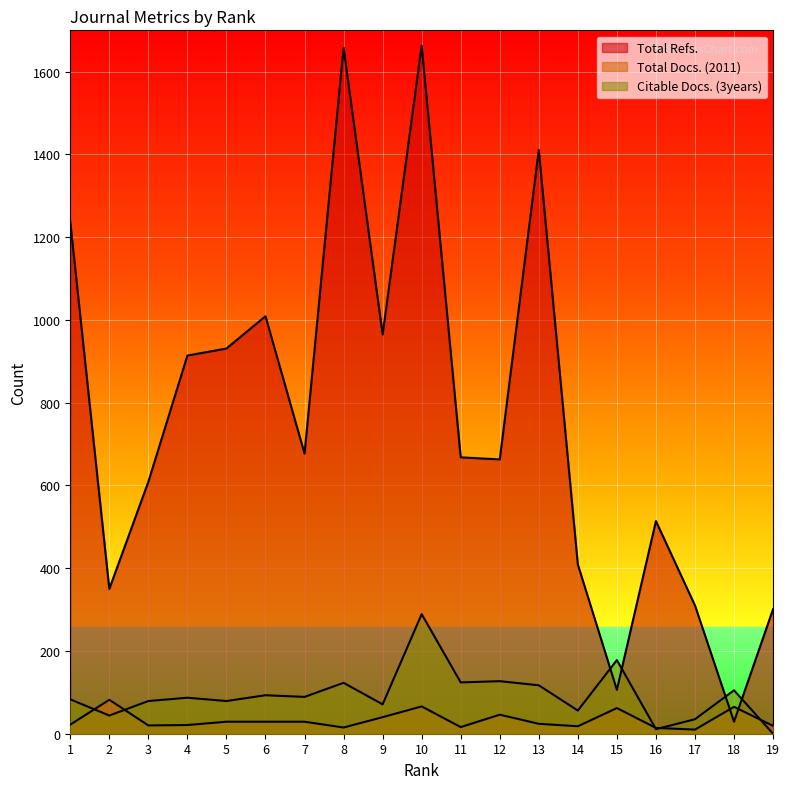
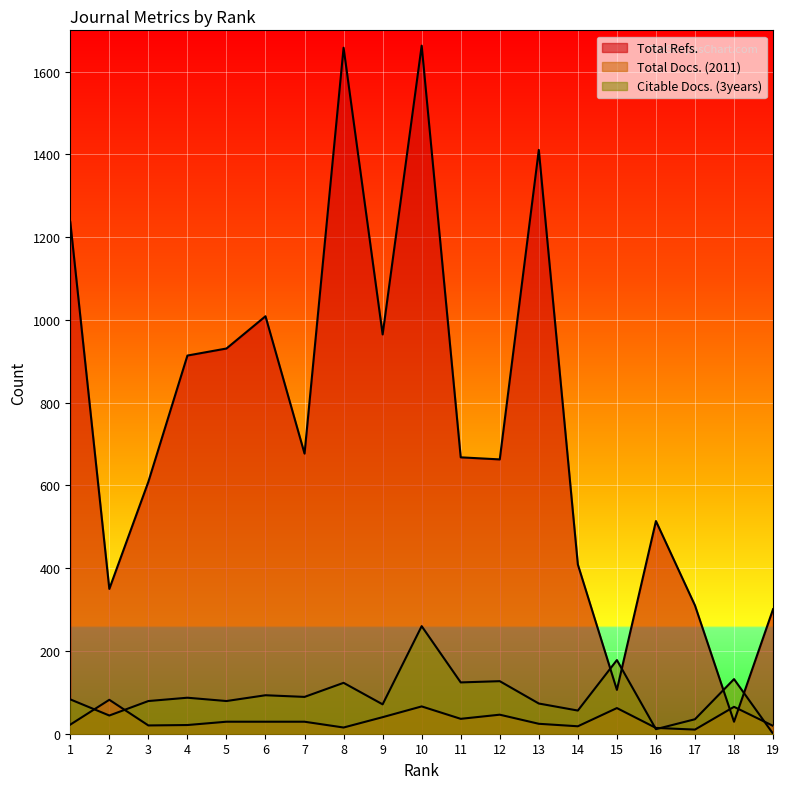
Citable Docs. (3years), 10: 290 -> 260
Total Docs. (2011), 11: 20 -> 40
Citable Docs. (3years), 13: 120 -> 70
Citable Docs. (3years), 18: 110 -> 130
